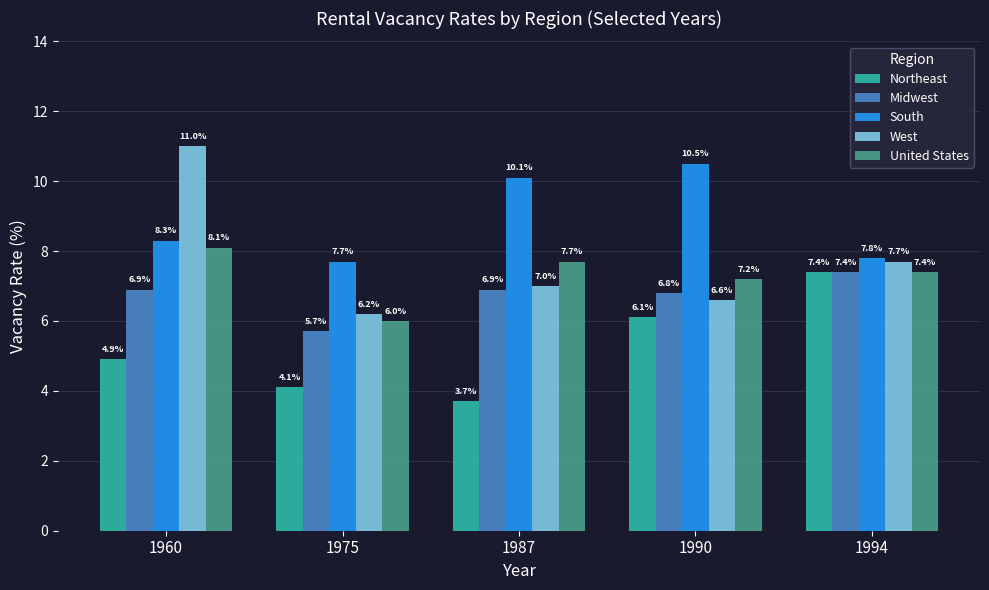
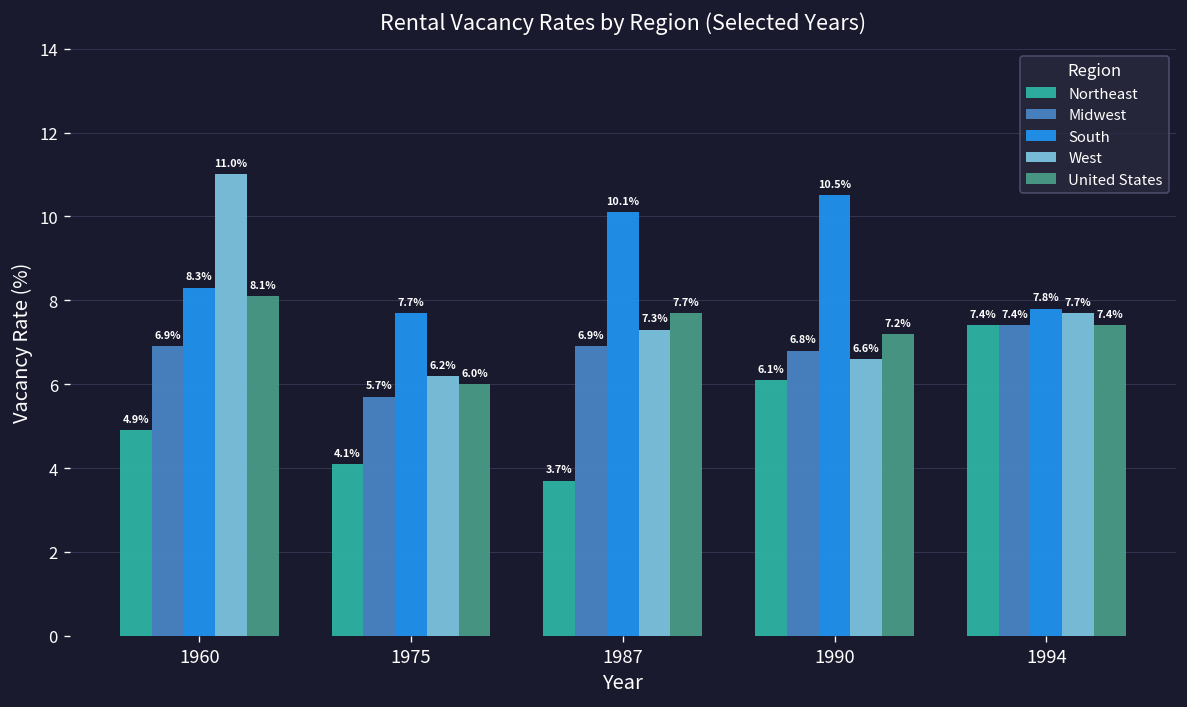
West, 1987: 7.0% -> 7.3%
